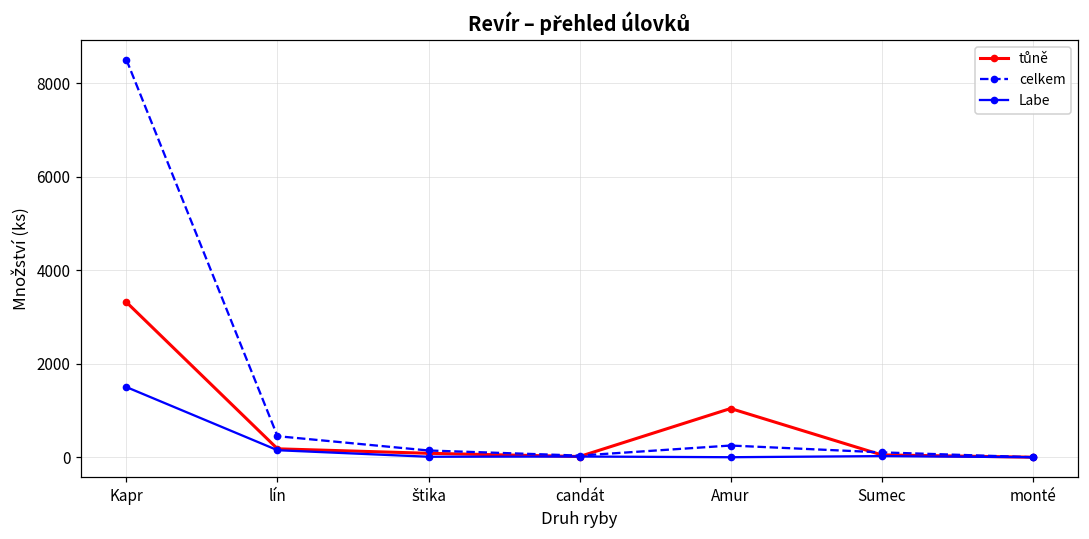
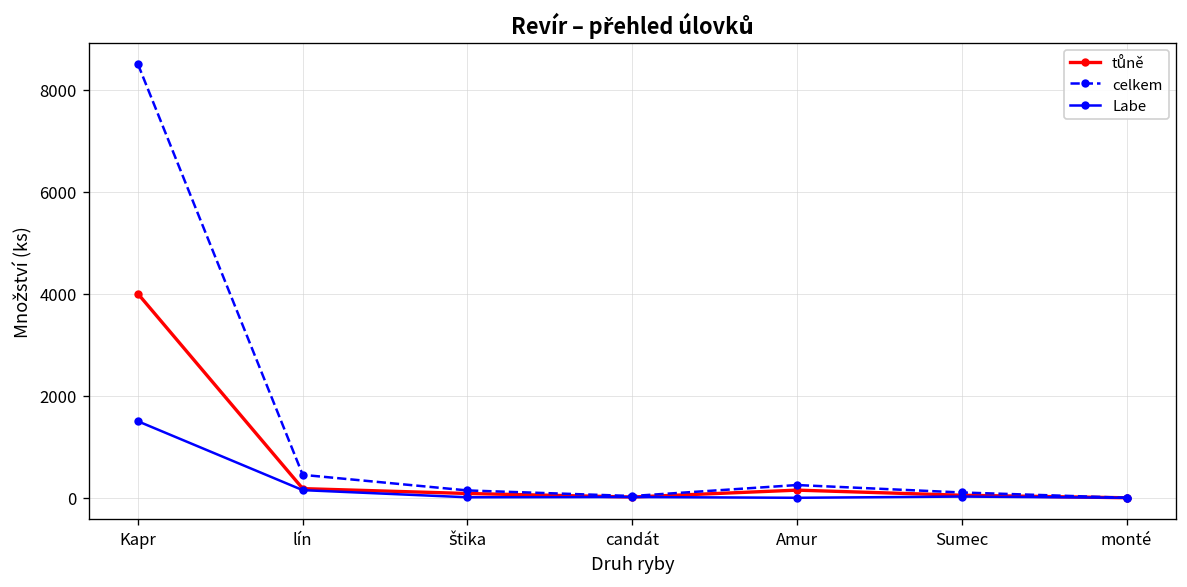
tůně, Kapr: 3300 -> 4000
tůně, Amur: 1000 -> 200
